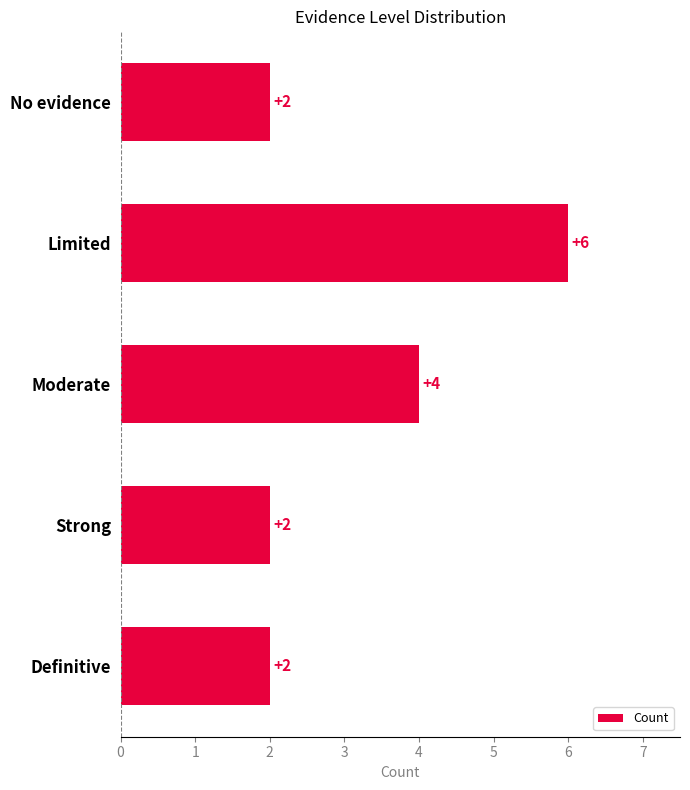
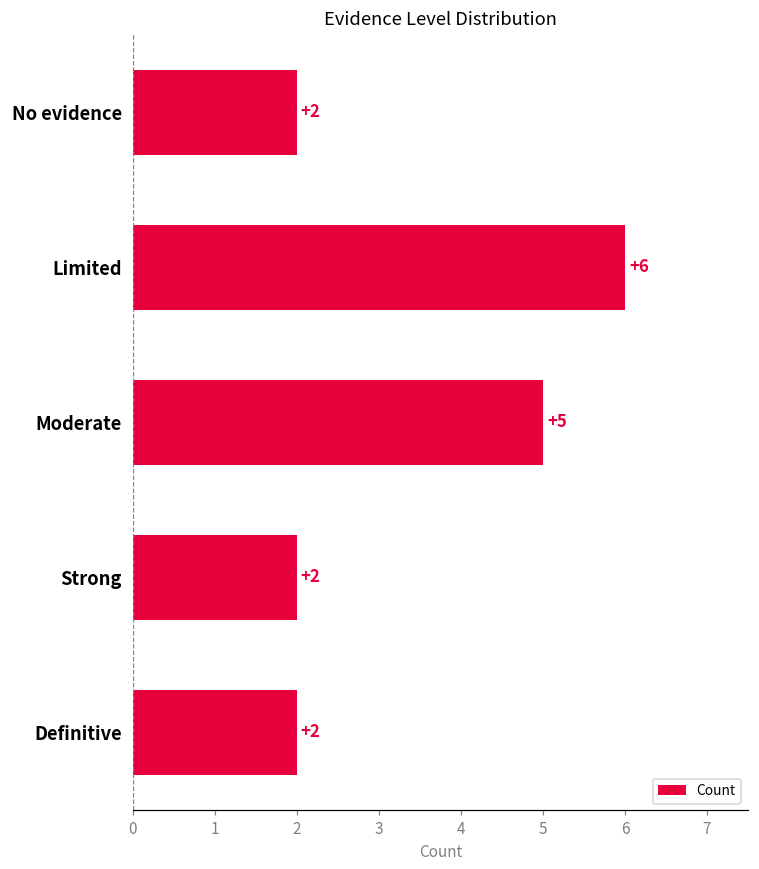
Moderate: +4 -> +5
